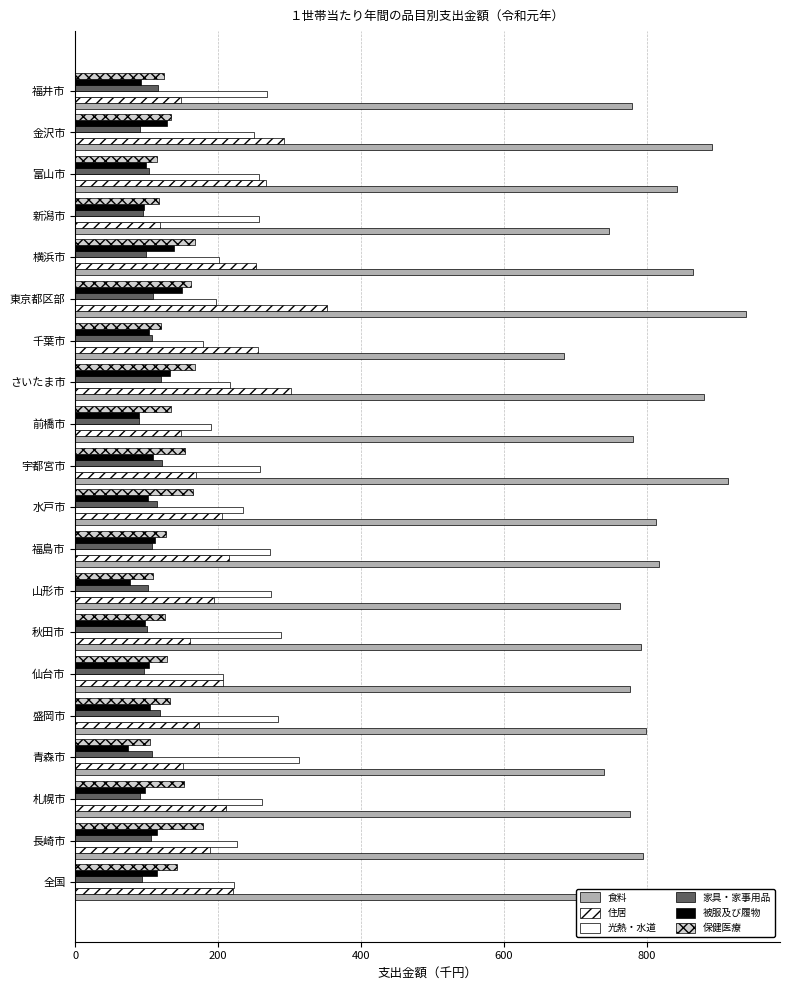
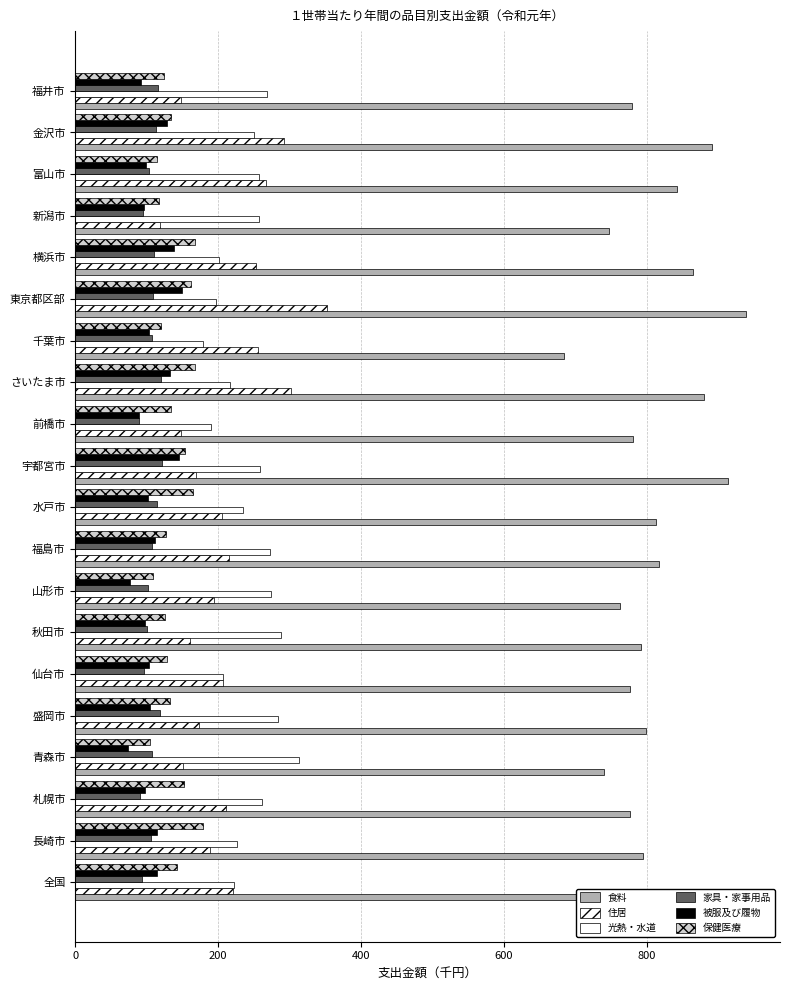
家具・家事用品, 金沢市: 90 -> 110
家具・家事用品, 横浜市: 100 -> 110
被服及び履物, 宇都宮市: 110 -> 140
